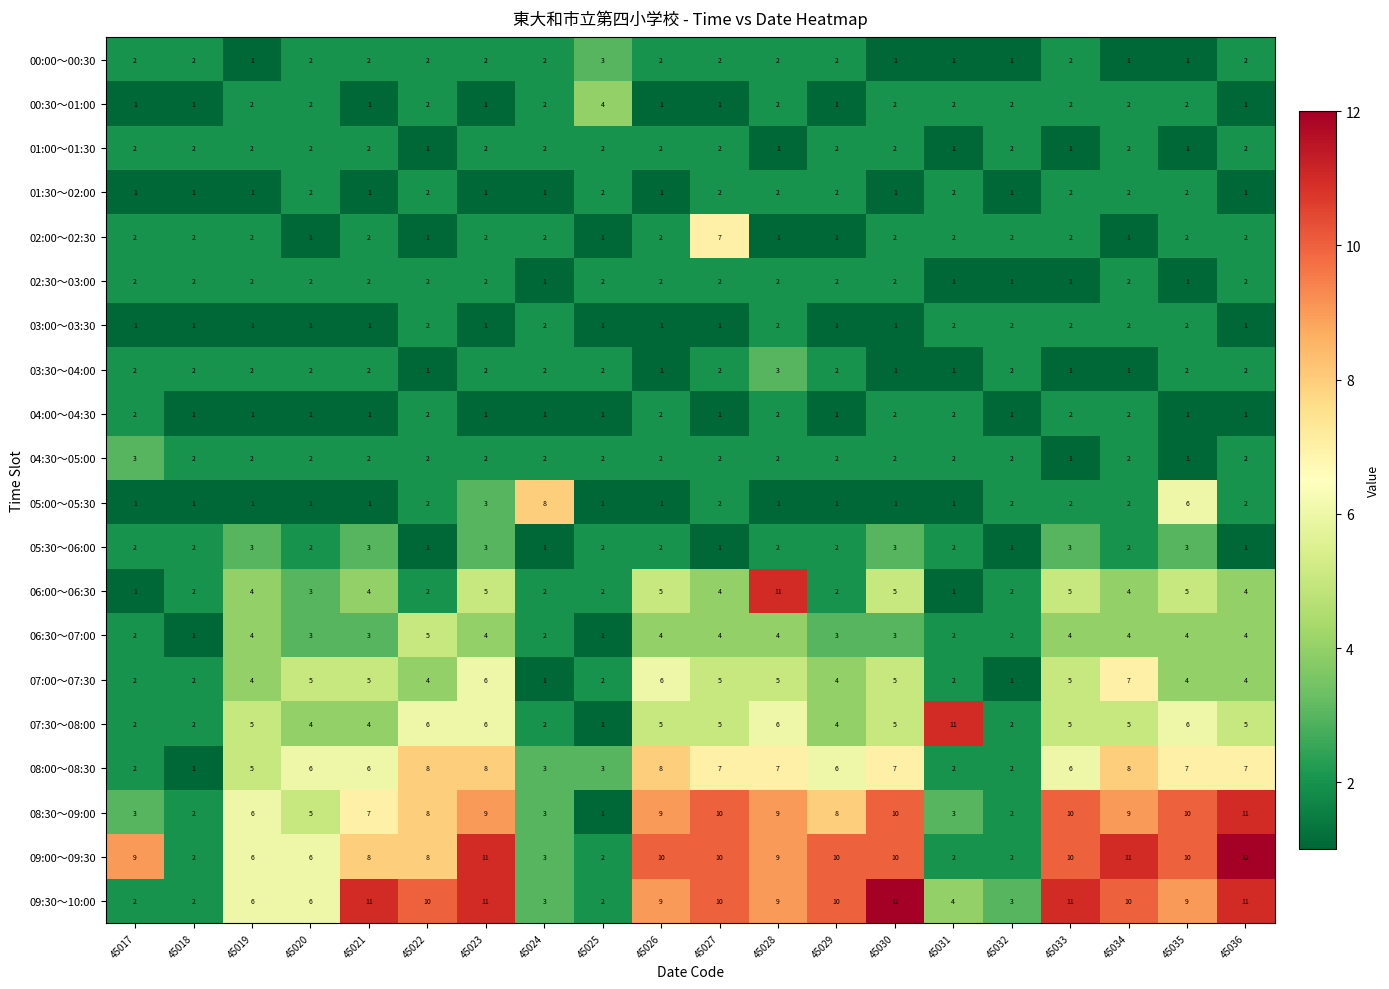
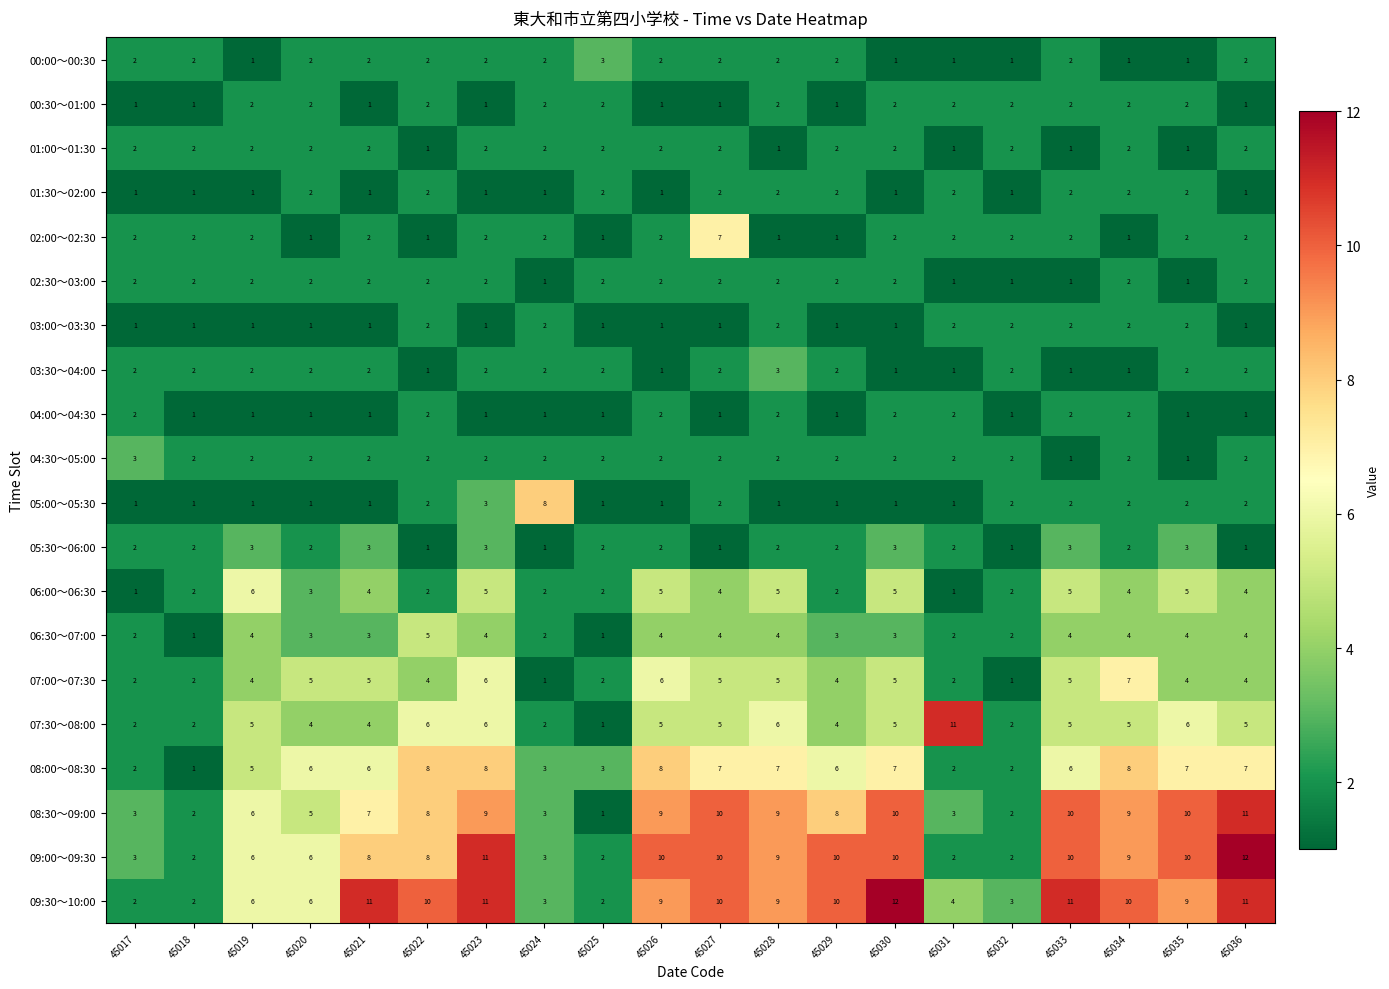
00:30～01:00, 45025: 4 -> 2
05:00～05:30, 45035: 6 -> 2
06:00～06:30, 45019: 4 -> 6
06:00～06:30, 45028: 11 -> 5
09:00～09:30, 45017: 9 -> 3
09:00～09:30, 45034: 11 -> 9
